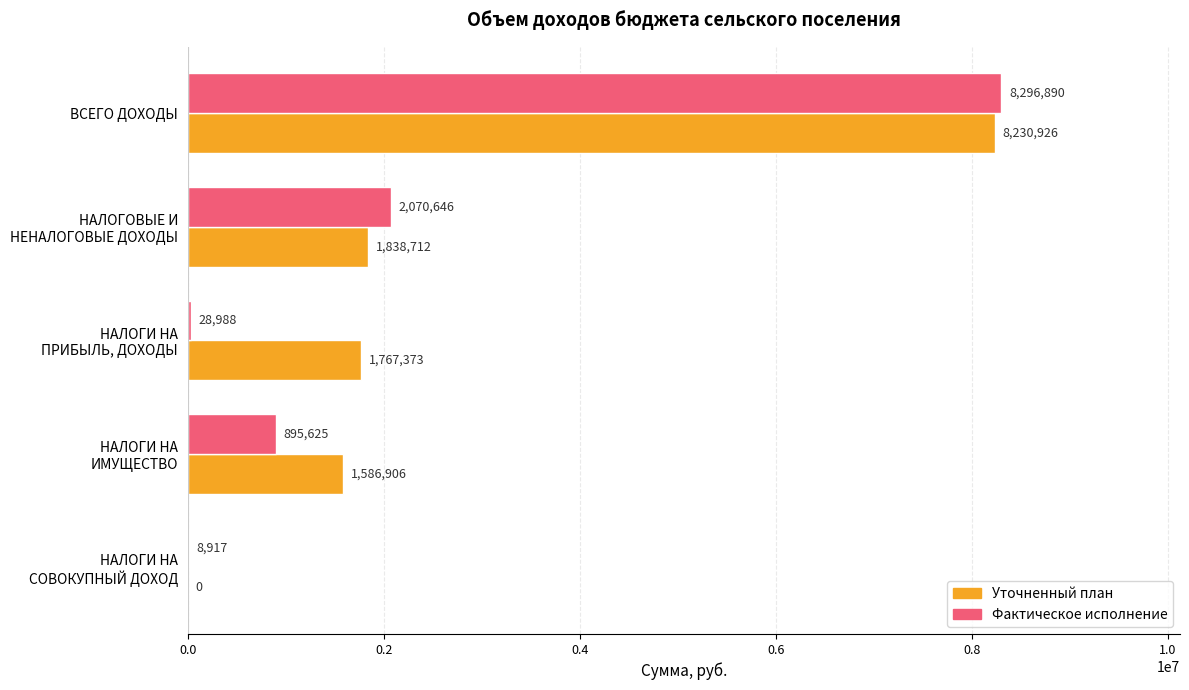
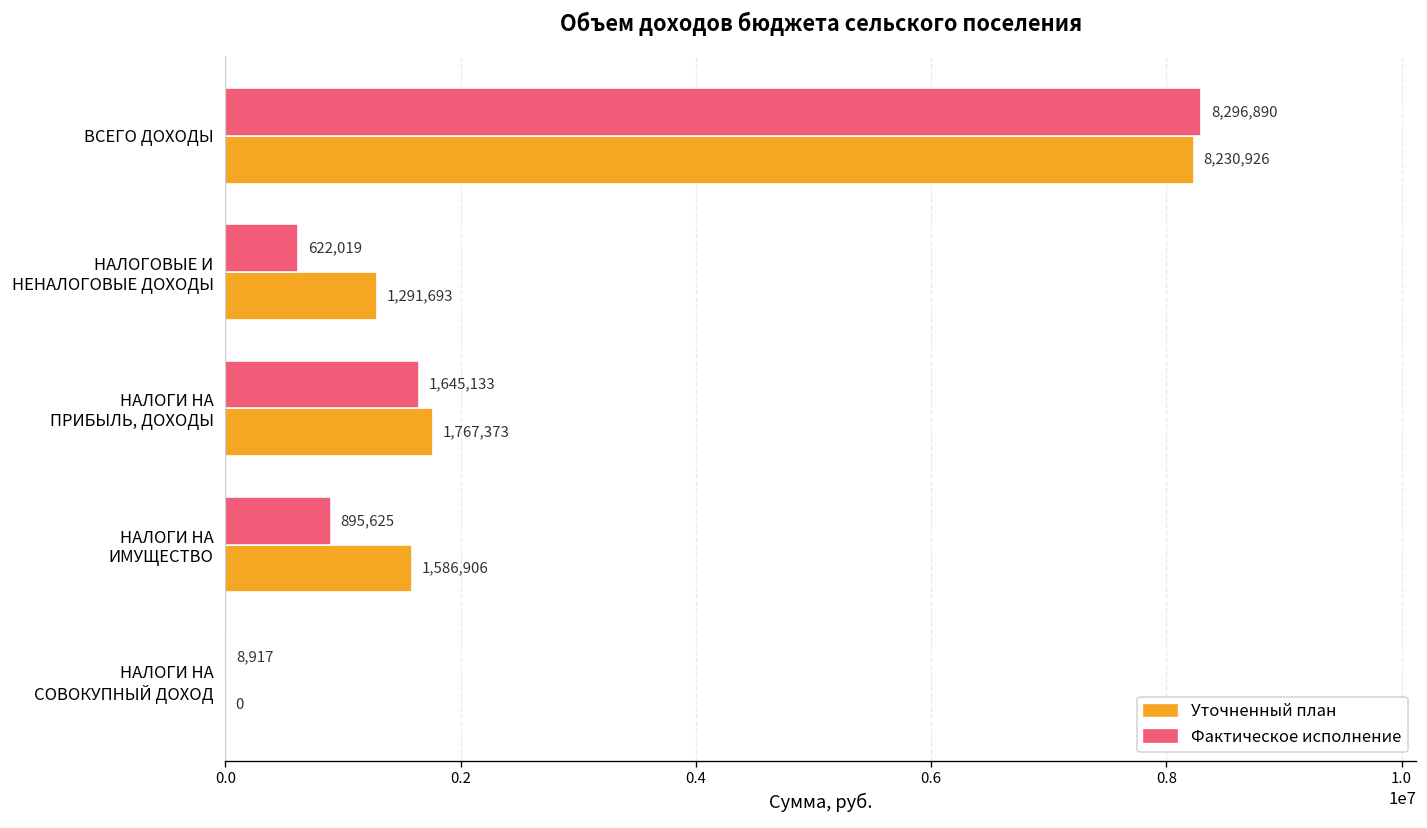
Фактическое исполнение, НАЛОГОВЫЕ И НЕНАЛОГОВЫЕ ДОХОДЫ: 2,070,646 -> 622,019
Уточненный план, НАЛОГОВЫЕ И НЕНАЛОГОВЫЕ ДОХОДЫ: 1,838,712 -> 1,291,693
Фактическое исполнение, НАЛОГИ НА ПРИБЫЛЬ, ДОХОДЫ: 28,988 -> 1,645,133
